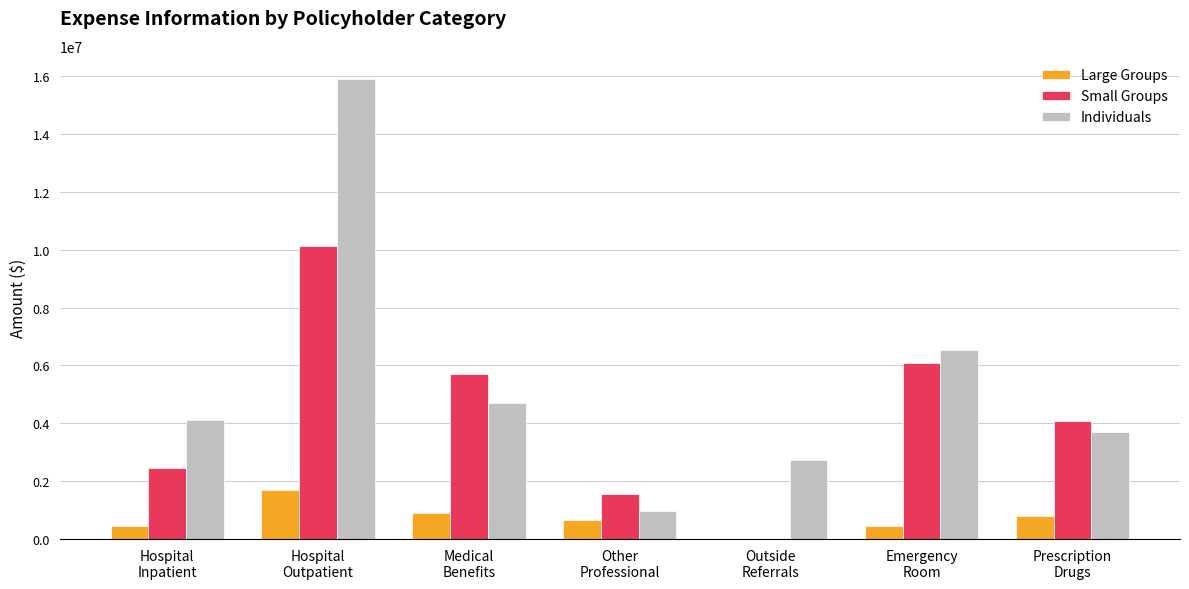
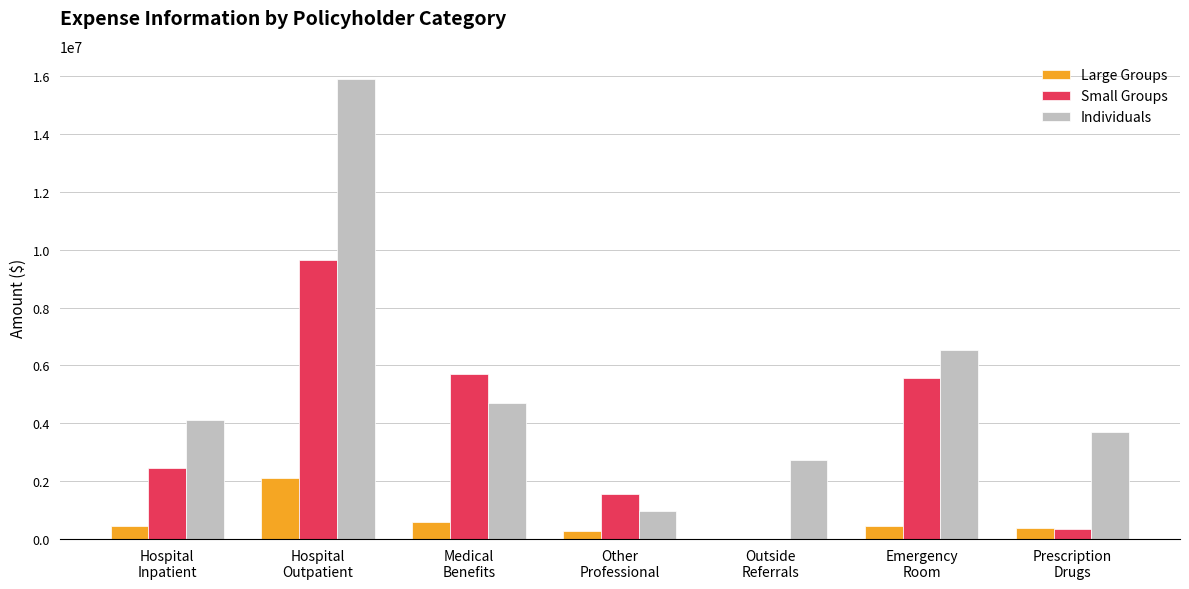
Large Groups, Hospital Outpatient: 1700000 -> 2100000
Small Groups, Hospital Outpatient: 10100000 -> 9700000
Large Groups, Medical Benefits: 900000 -> 600000
Large Groups, Other Professional: 700000 -> 300000
Small Groups, Emergency Room: 6100000 -> 5600000
Large Groups, Prescription Drugs: 800000 -> 400000
Small Groups, Prescription Drugs: 4100000 -> 400000
